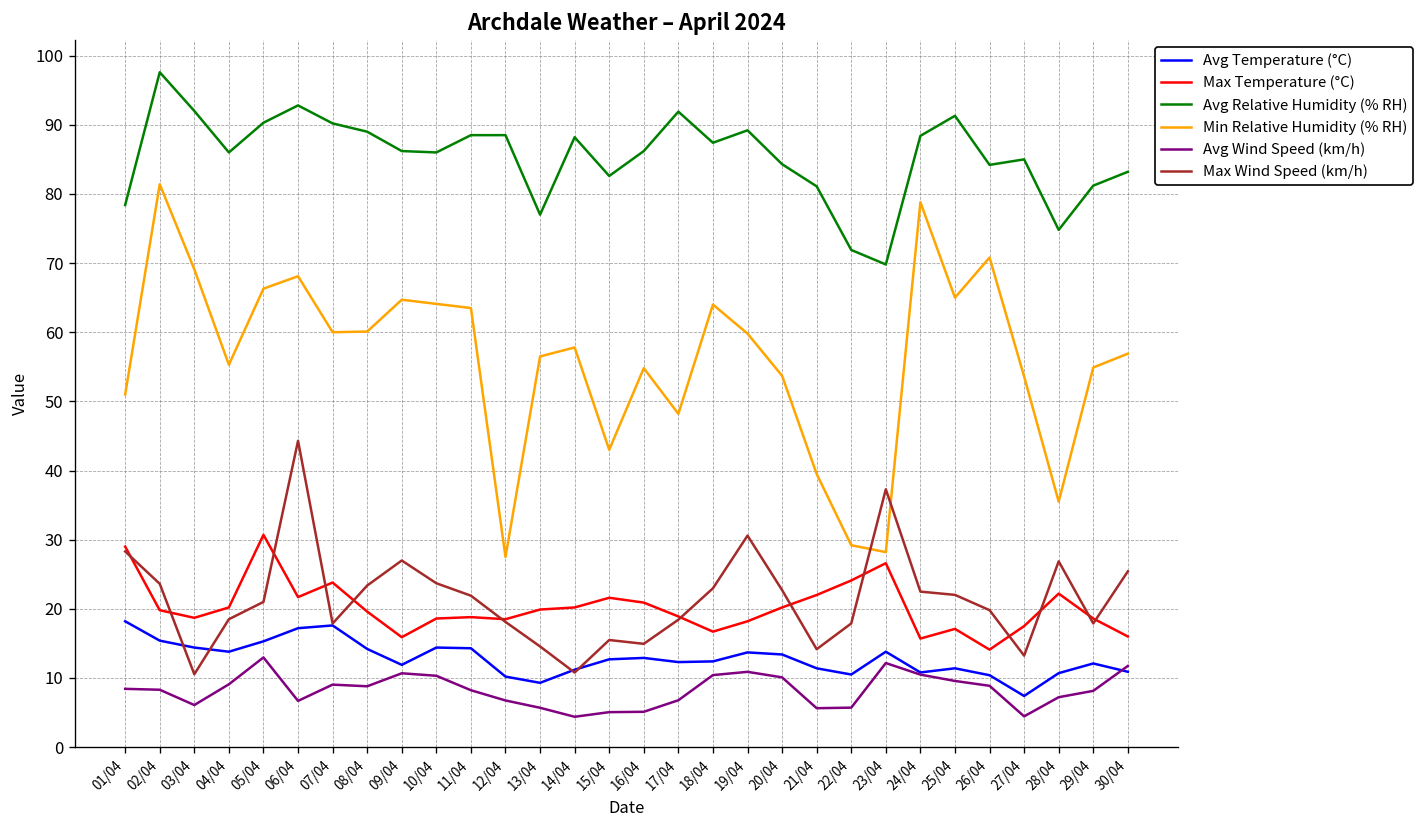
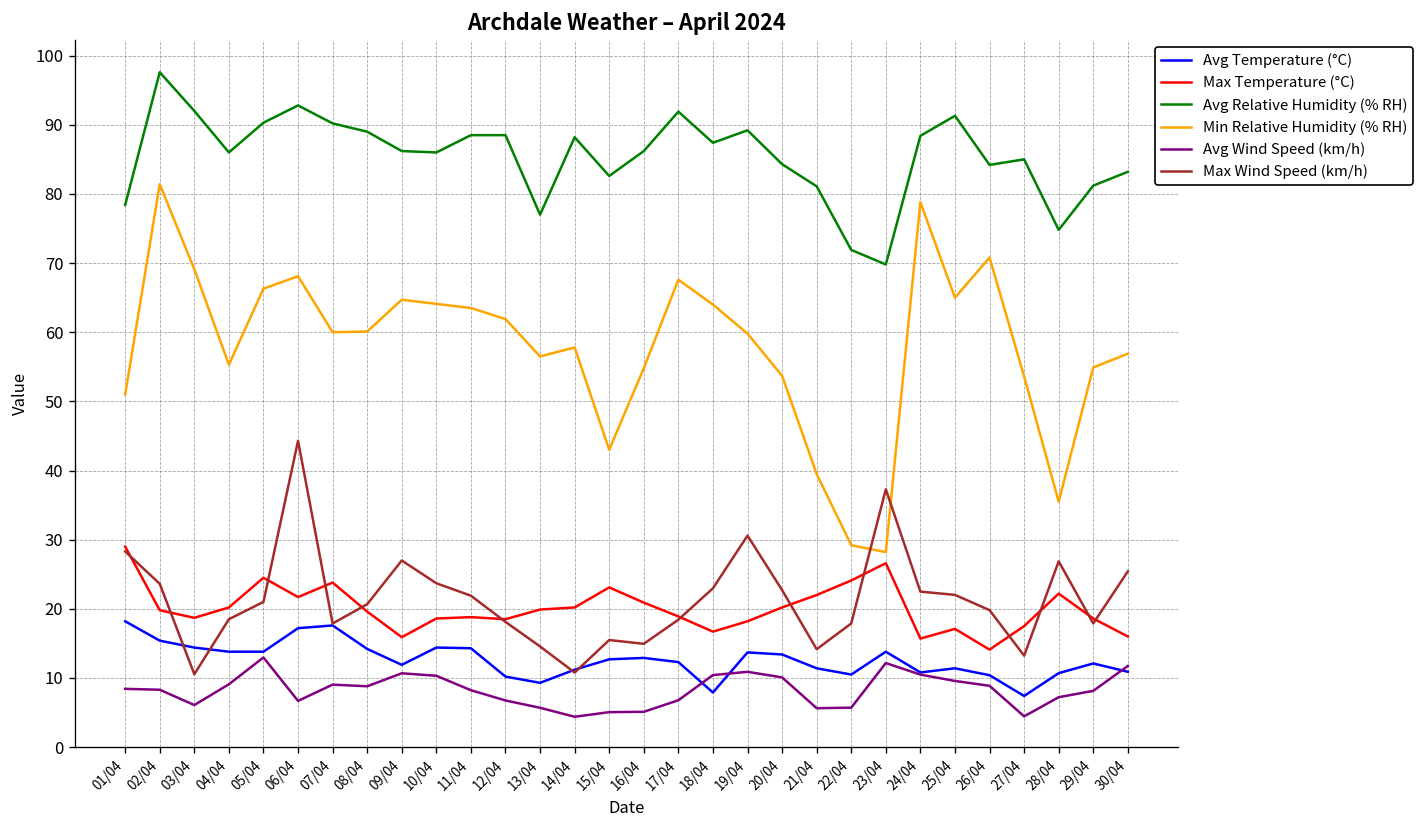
Avg Temperature (°C), 05/04: 15 -> 14
Max Temperature (°C), 05/04: 31 -> 25
Max Wind Speed (km/h), 08/04: 23 -> 21
Min Relative Humidity (% RH), 12/04: 28 -> 62
Max Temperature (°C), 15/04: 22 -> 23
Min Relative Humidity (% RH), 17/04: 48 -> 68
Avg Temperature (°C), 18/04: 12 -> 8
